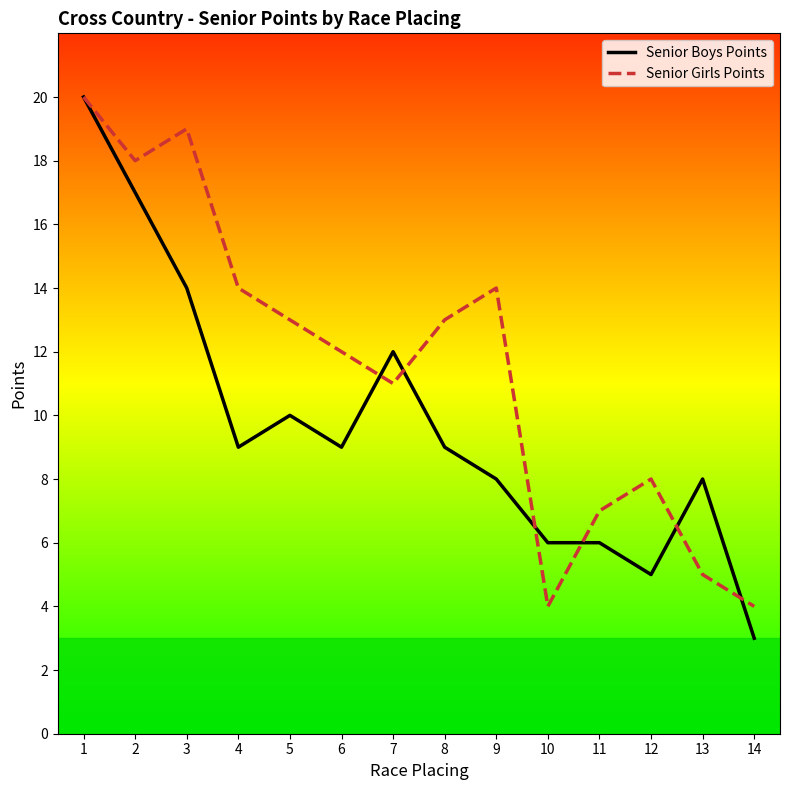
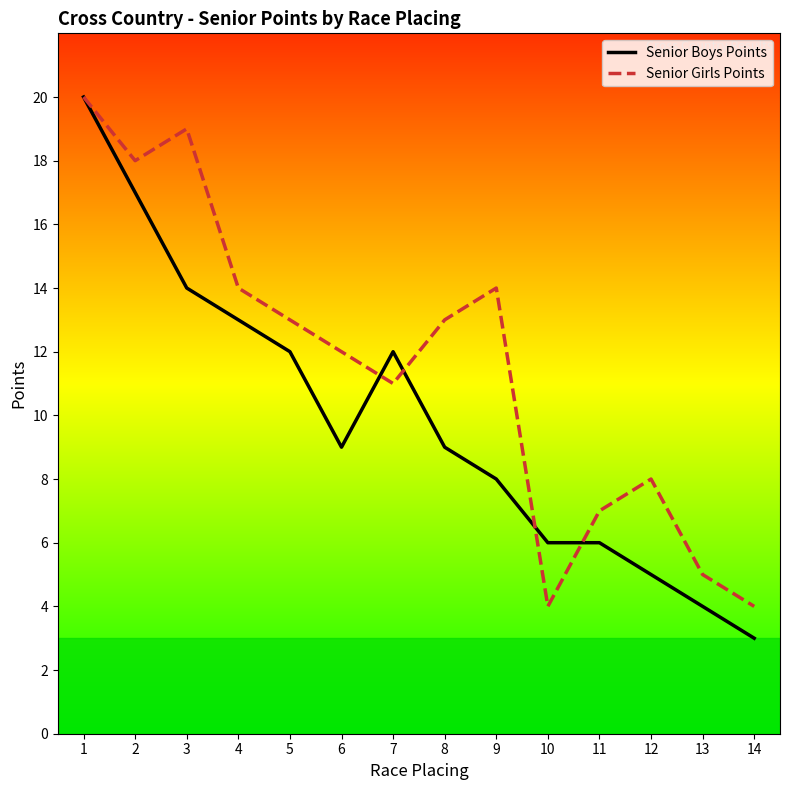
Senior Boys Points, 4: 9 -> 13
Senior Boys Points, 5: 10 -> 12
Senior Boys Points, 13: 8 -> 4
